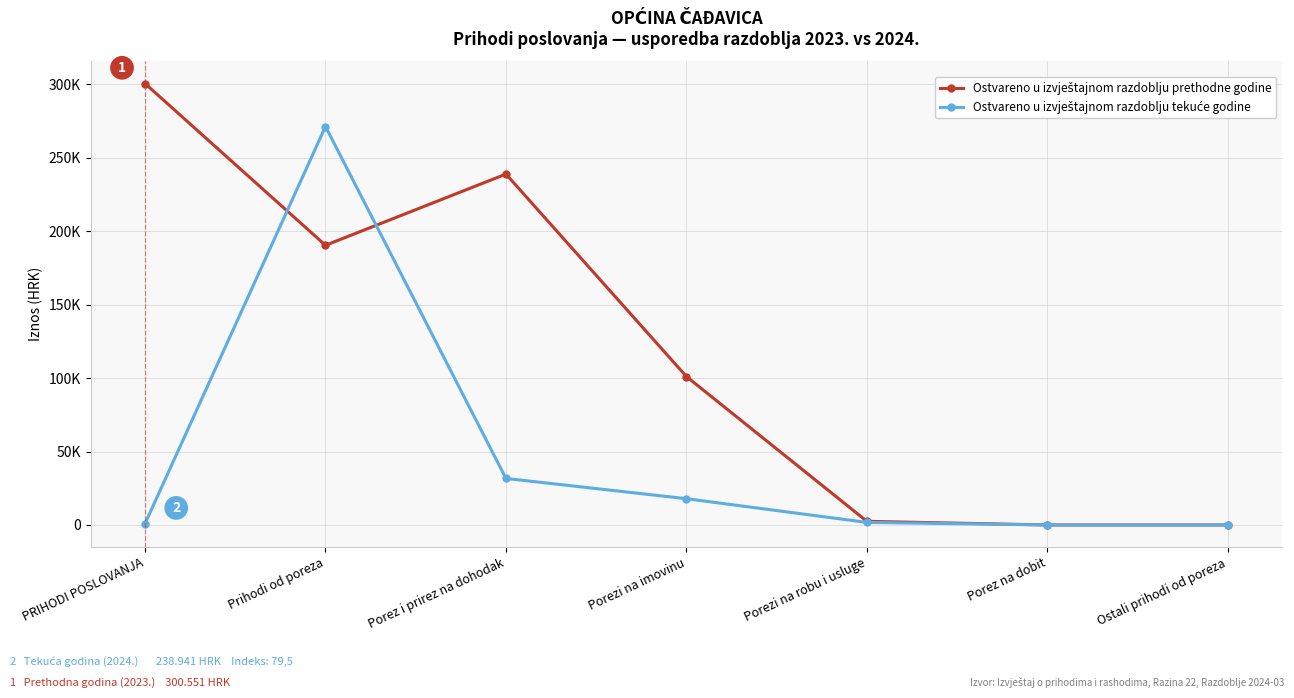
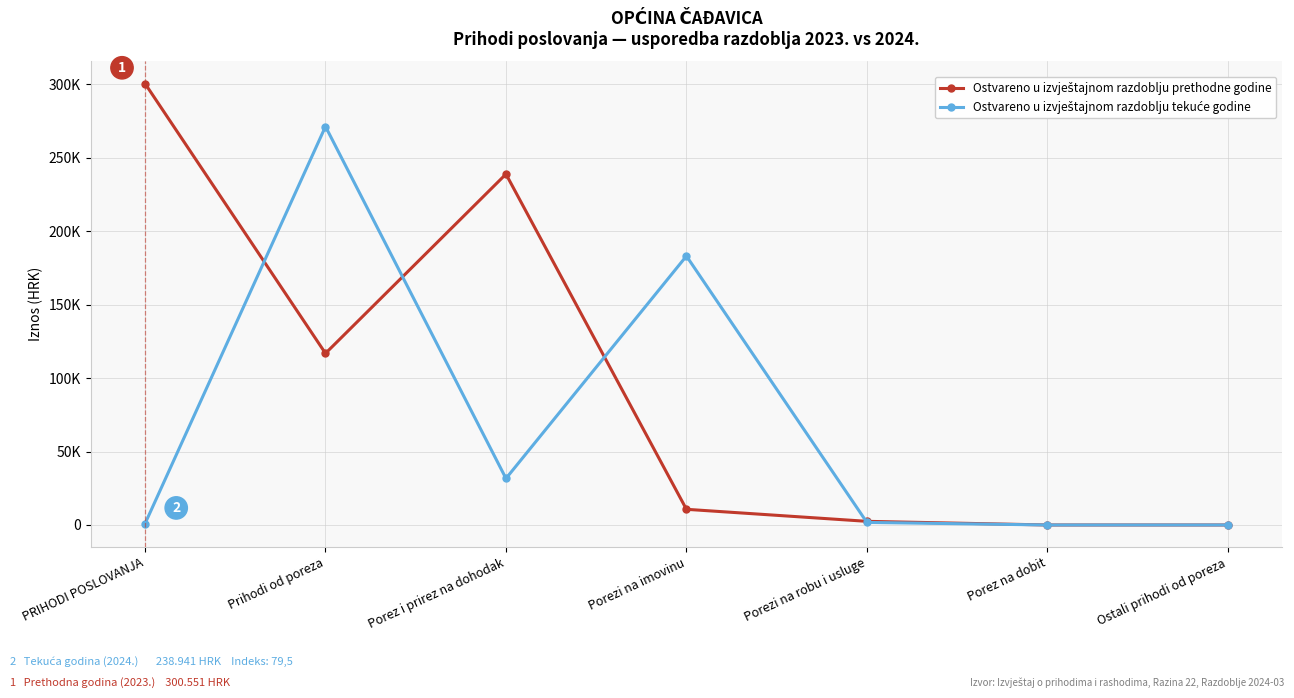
Ostvareno u izvještajnom razdoblju prethodne godine, Prihodi od poreza: 190000 -> 117000
Ostvareno u izvještajnom razdoblju prethodne godine, Porezi na imovinu: 101000 -> 11000
Ostvareno u izvještajnom razdoblju tekuće godine, Porezi na imovinu: 18000 -> 183000
